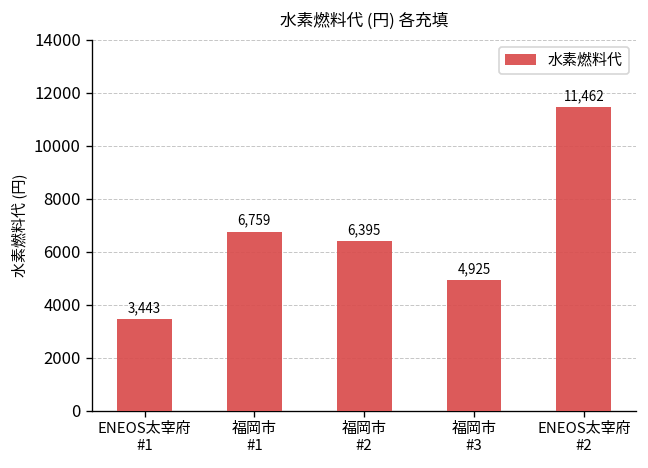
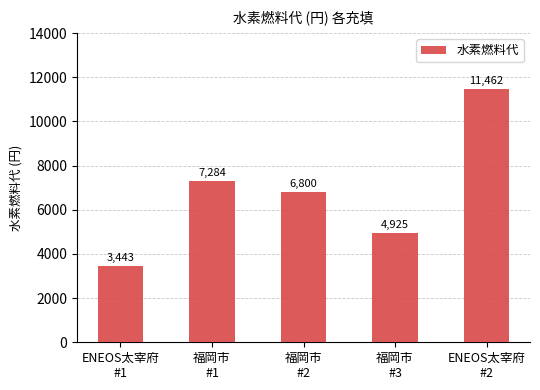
福岡市 #1: 6,759 -> 7,284
福岡市 #2: 6,395 -> 6,800
